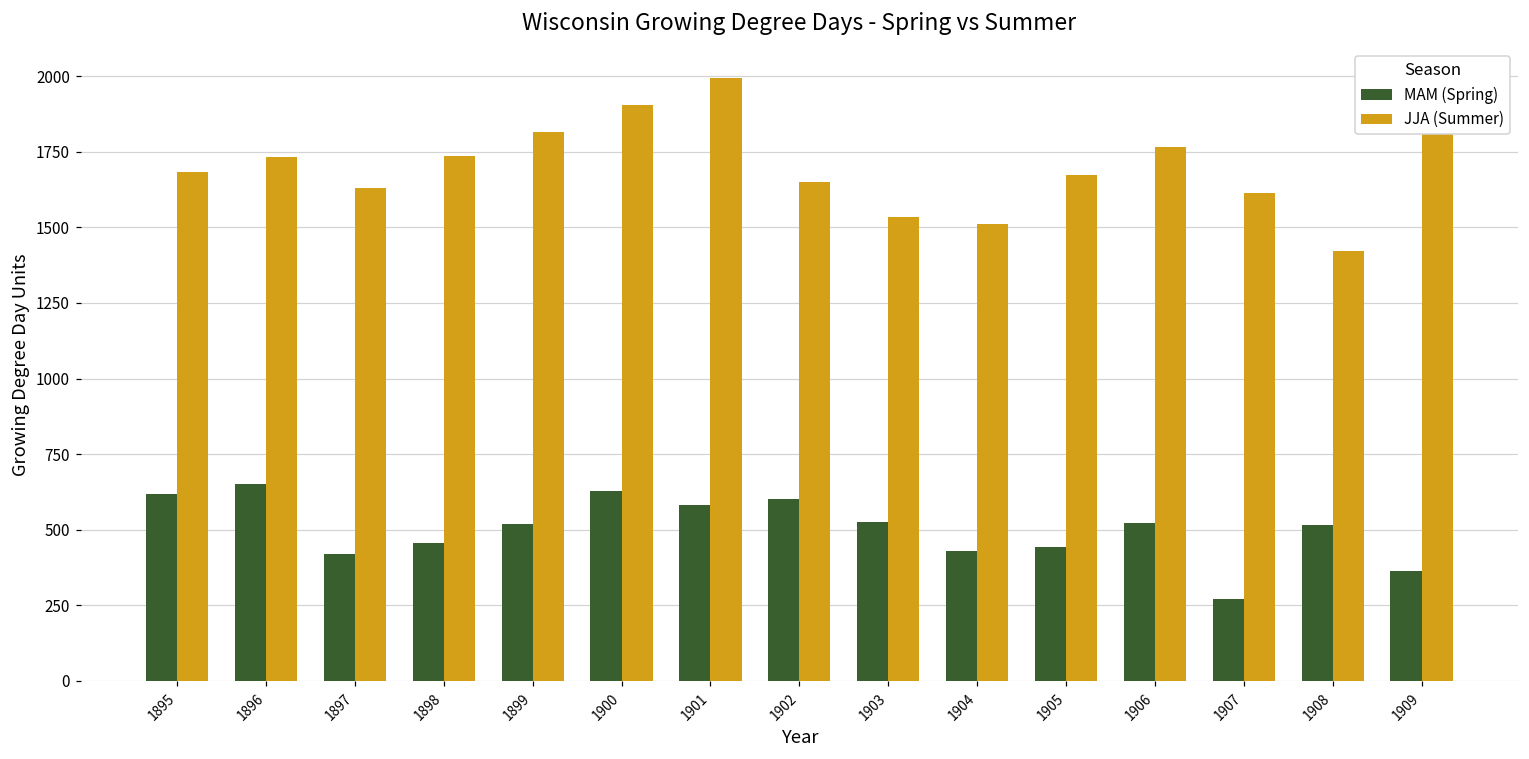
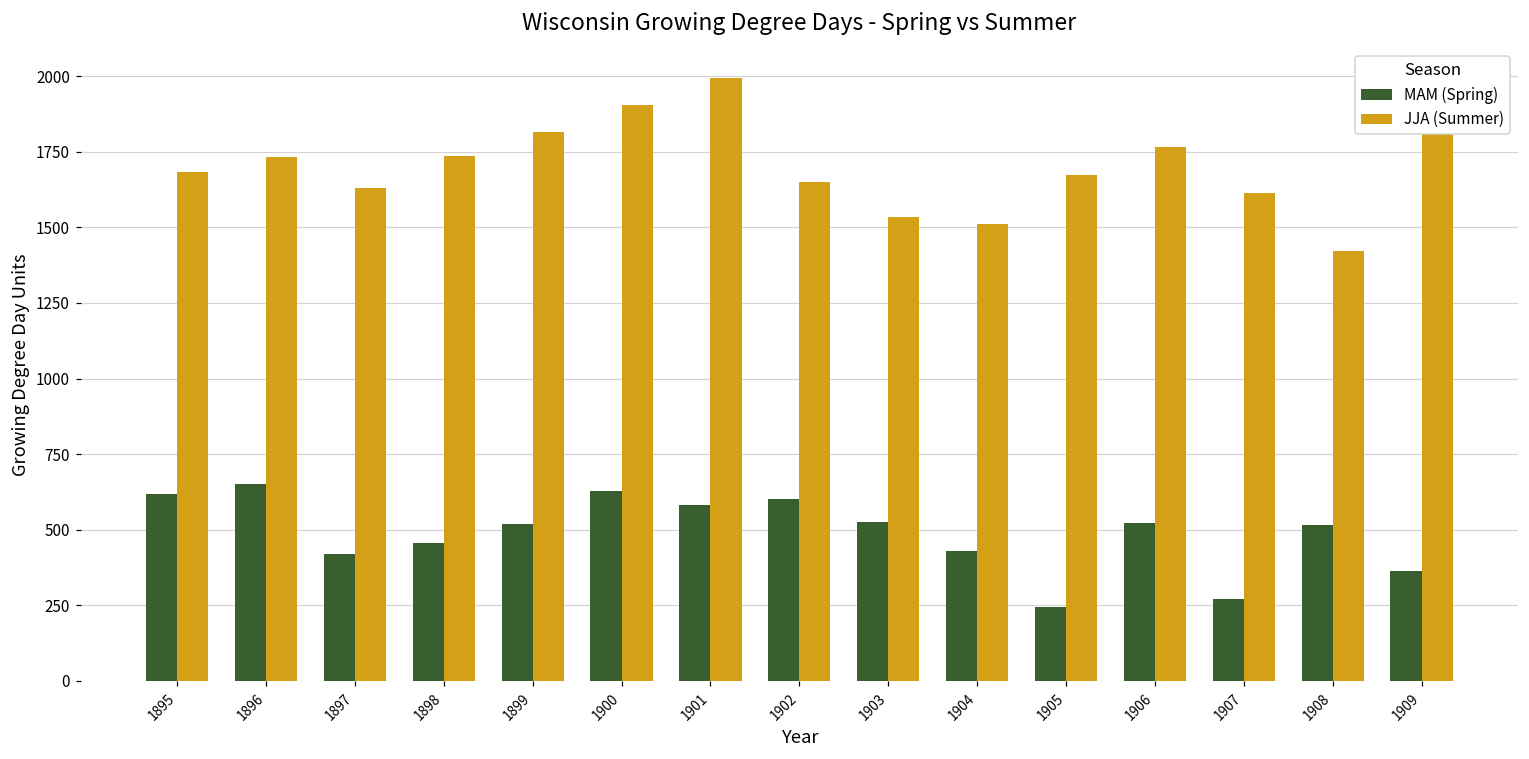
MAM (Spring), 1905: 440 -> 250
